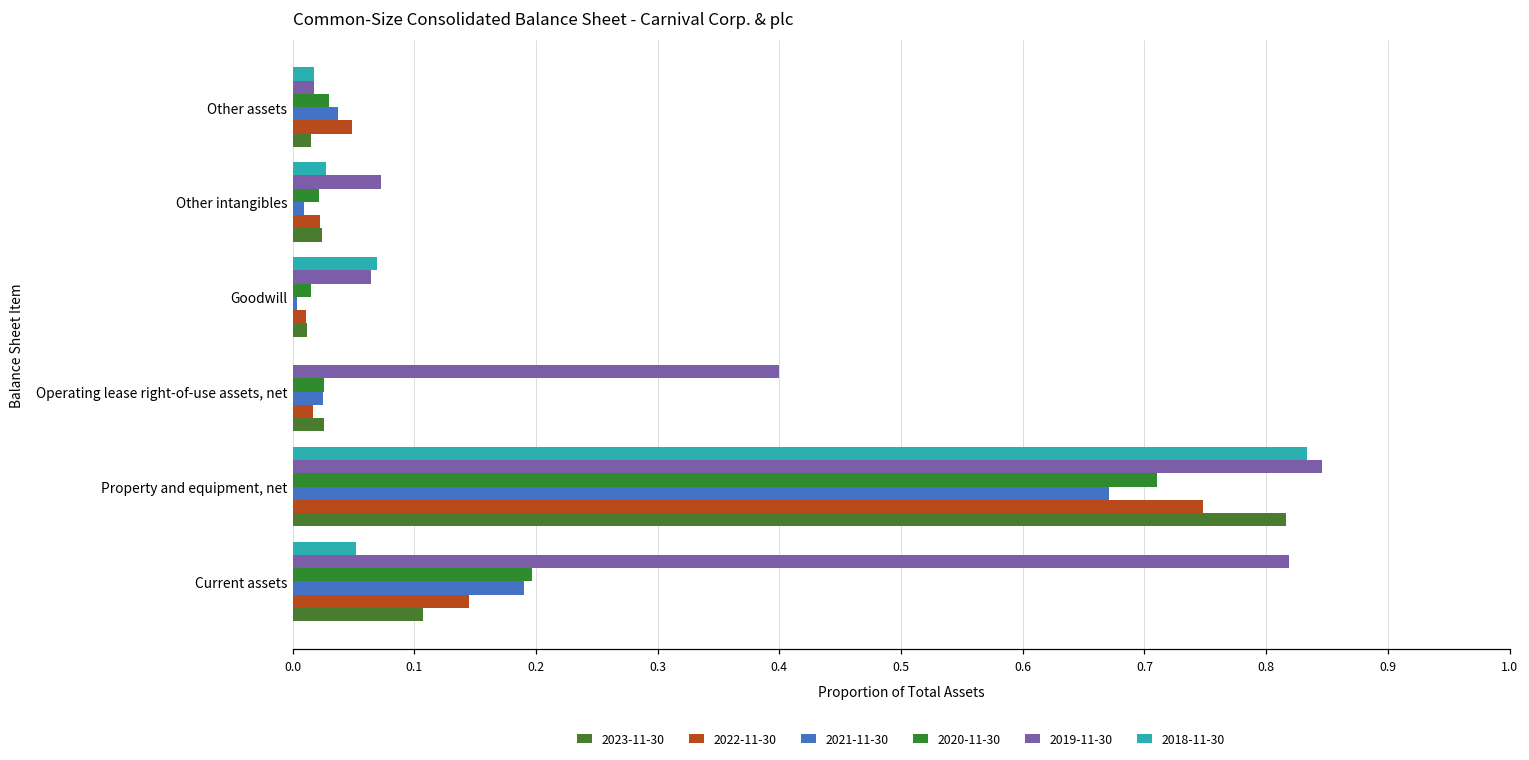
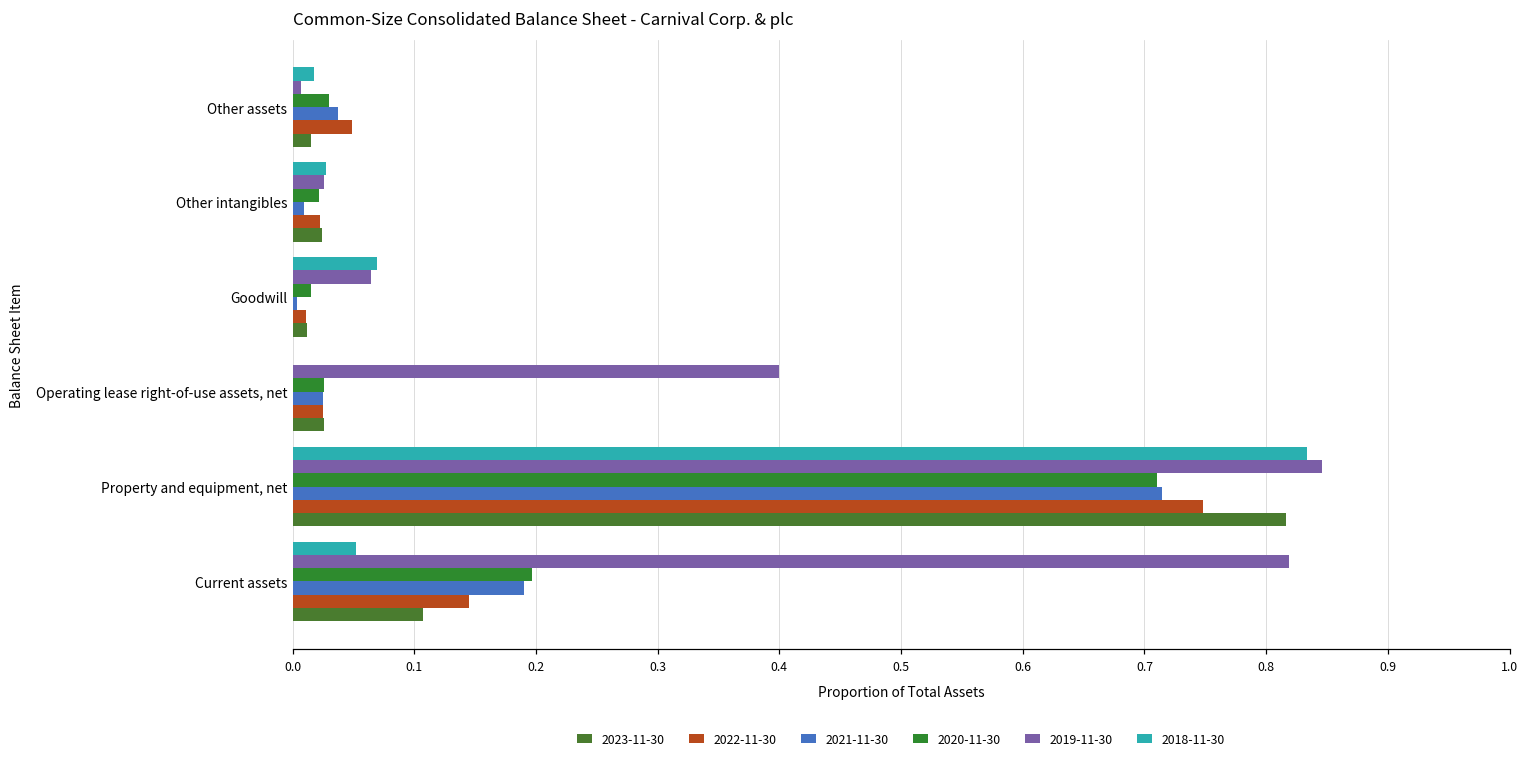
2019-11-30, Other assets: 0.017 -> 0.007
2019-11-30, Other intangibles: 0.073 -> 0.026
2022-11-30, Operating lease right-of-use assets, net: 0.017 -> 0.025
2021-11-30, Property and equipment, net: 0.671 -> 0.714
